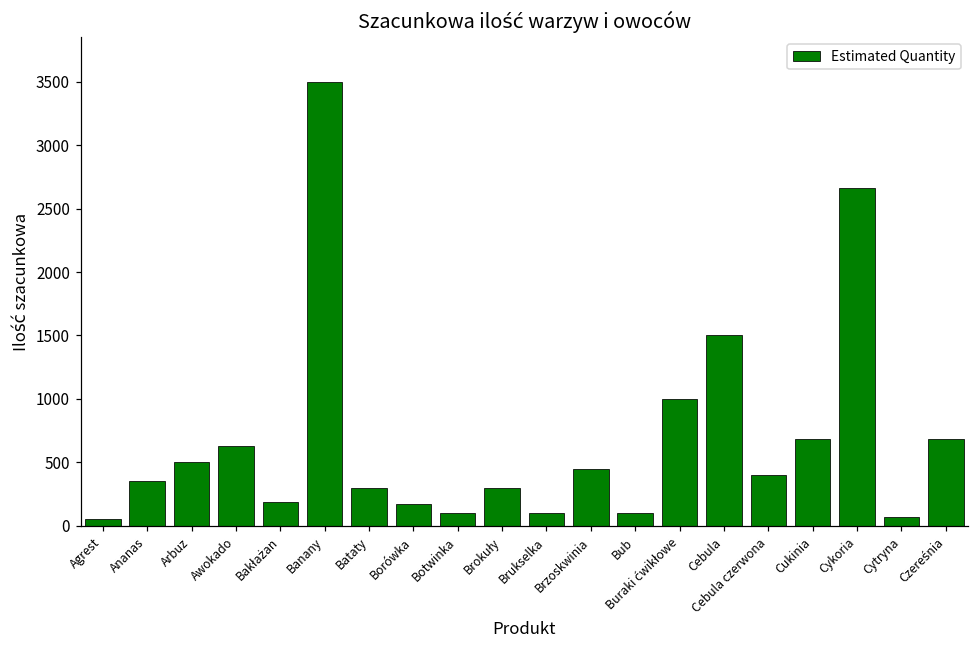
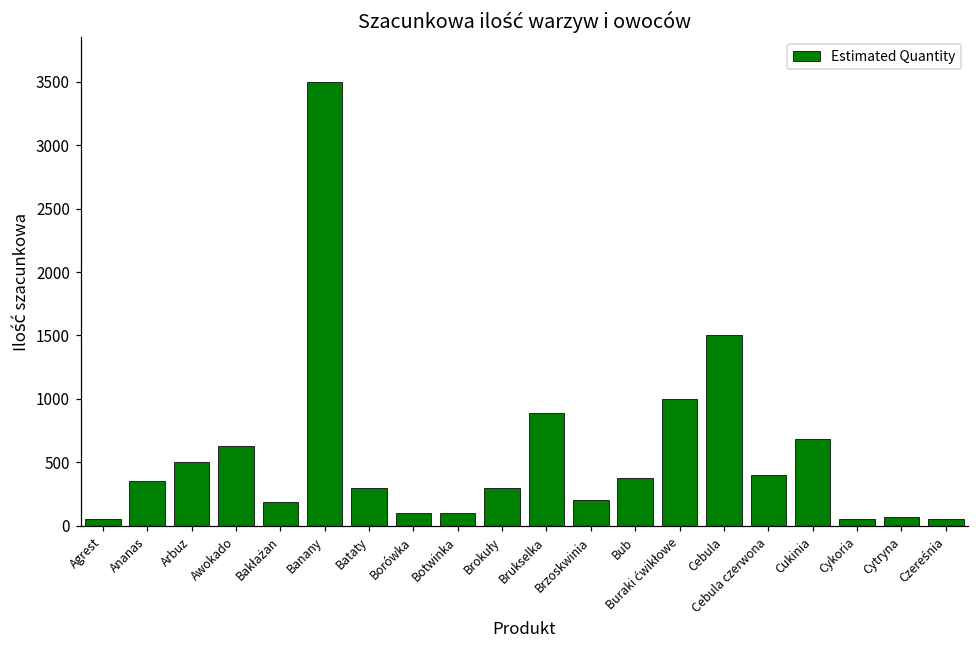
Borówka: 170 -> 100
Brukselka: 100 -> 890
Brzoskwinia: 450 -> 200
Bub: 100 -> 370
Cykoria: 2670 -> 50
Czereśnia: 680 -> 50
